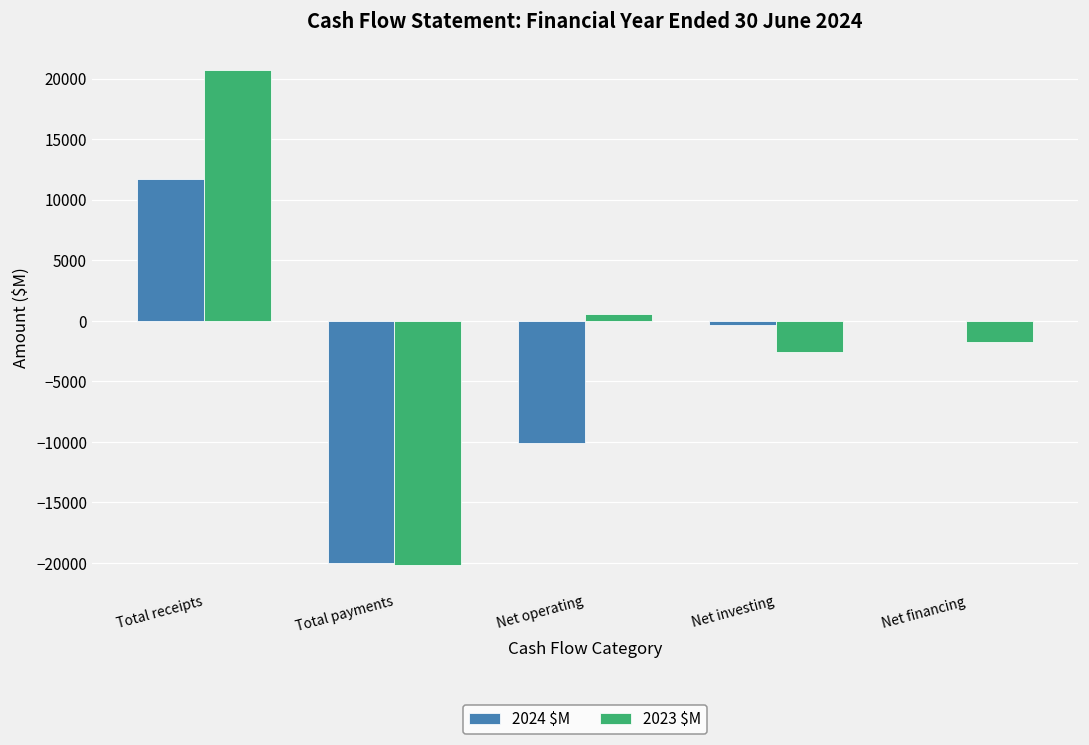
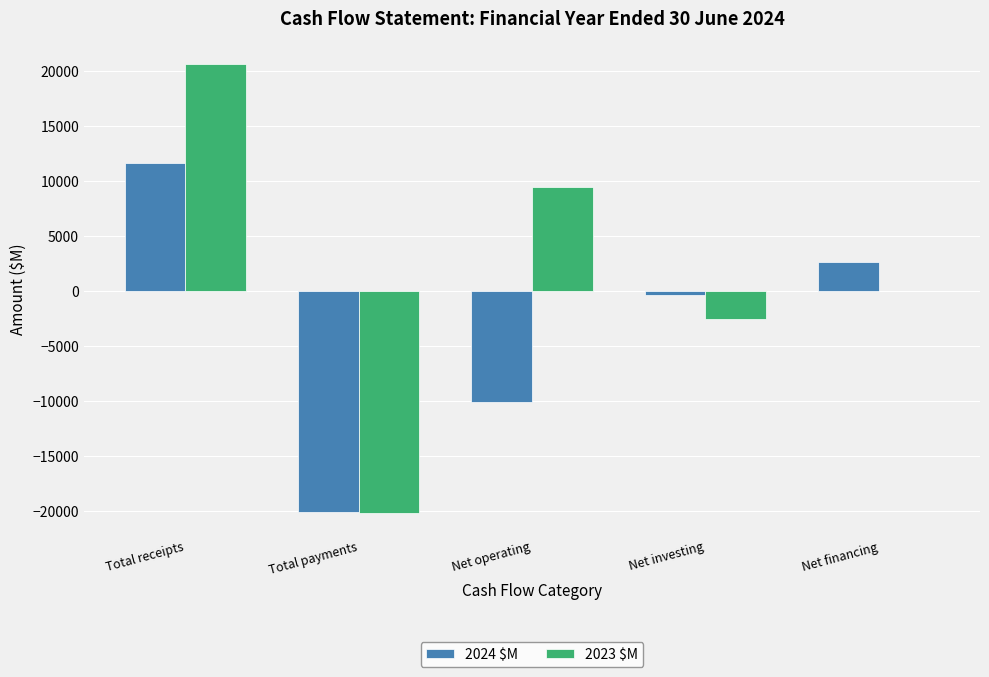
2023 $M, Net operating: 500 -> 9500
2024 $M, Net financing: 0 -> 2600
2023 $M, Net financing: -1700 -> 0
